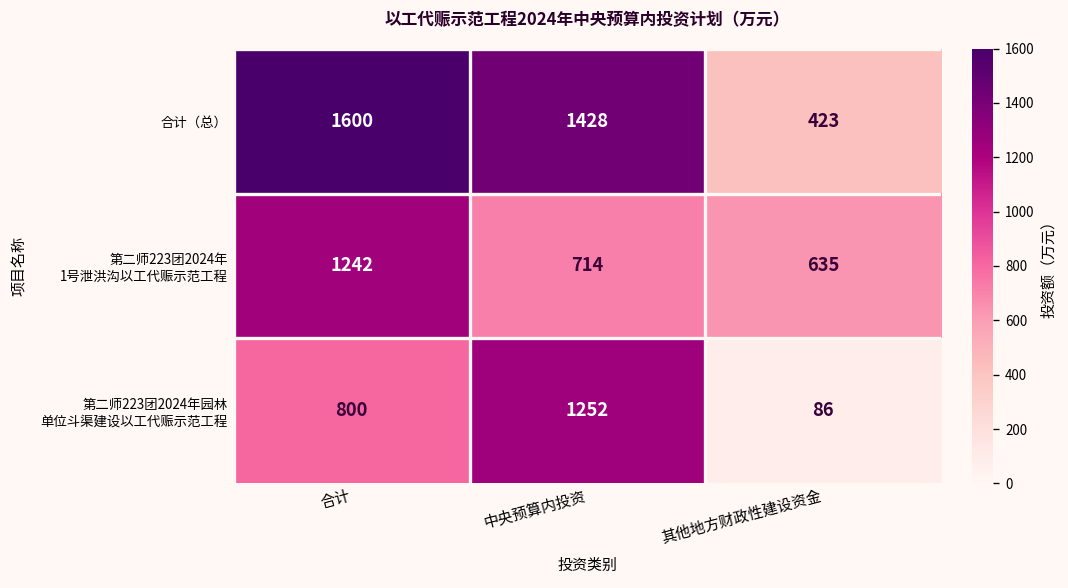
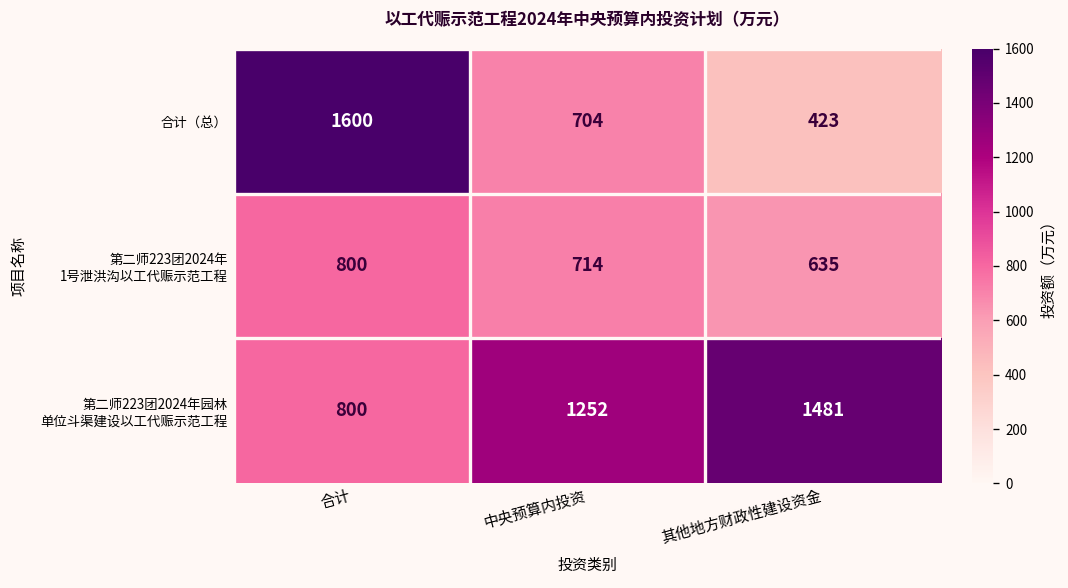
合计（总）, 中央预算内投资: 1428 -> 704
第二师223团2024年 1号泄洪沟以工代赈示范工程, 合计: 1242 -> 800
第二师223团2024年园林 单位斗渠建设以工代赈示范工程, 其他地方财政性建设资金: 86 -> 1481
